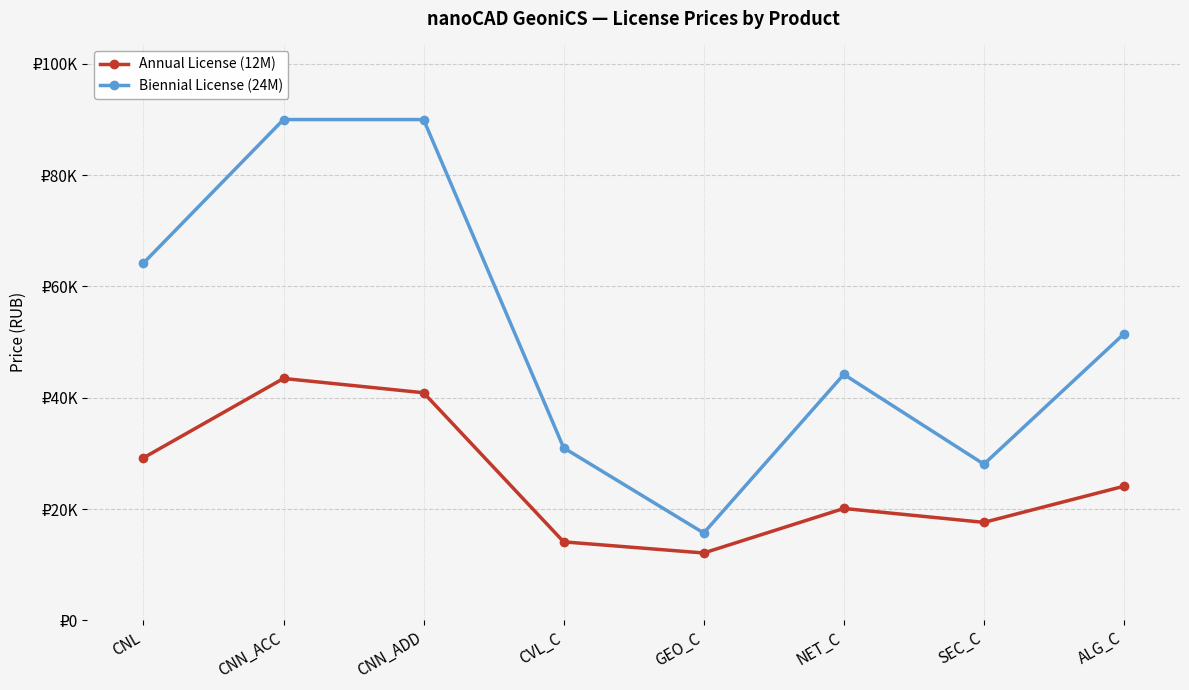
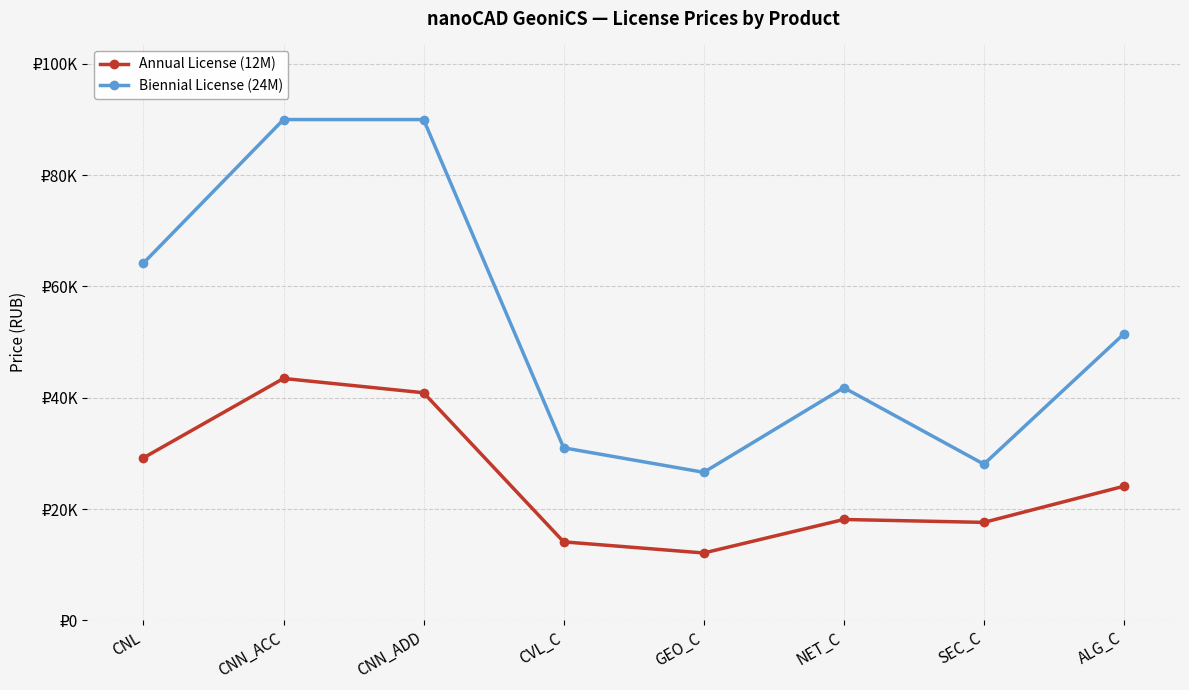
Biennial License (24M), GEO_C: ₽16000 -> ₽27000
Annual License (12M), NET_C: ₽20000 -> ₽18000
Biennial License (24M), NET_C: ₽44000 -> ₽42000
